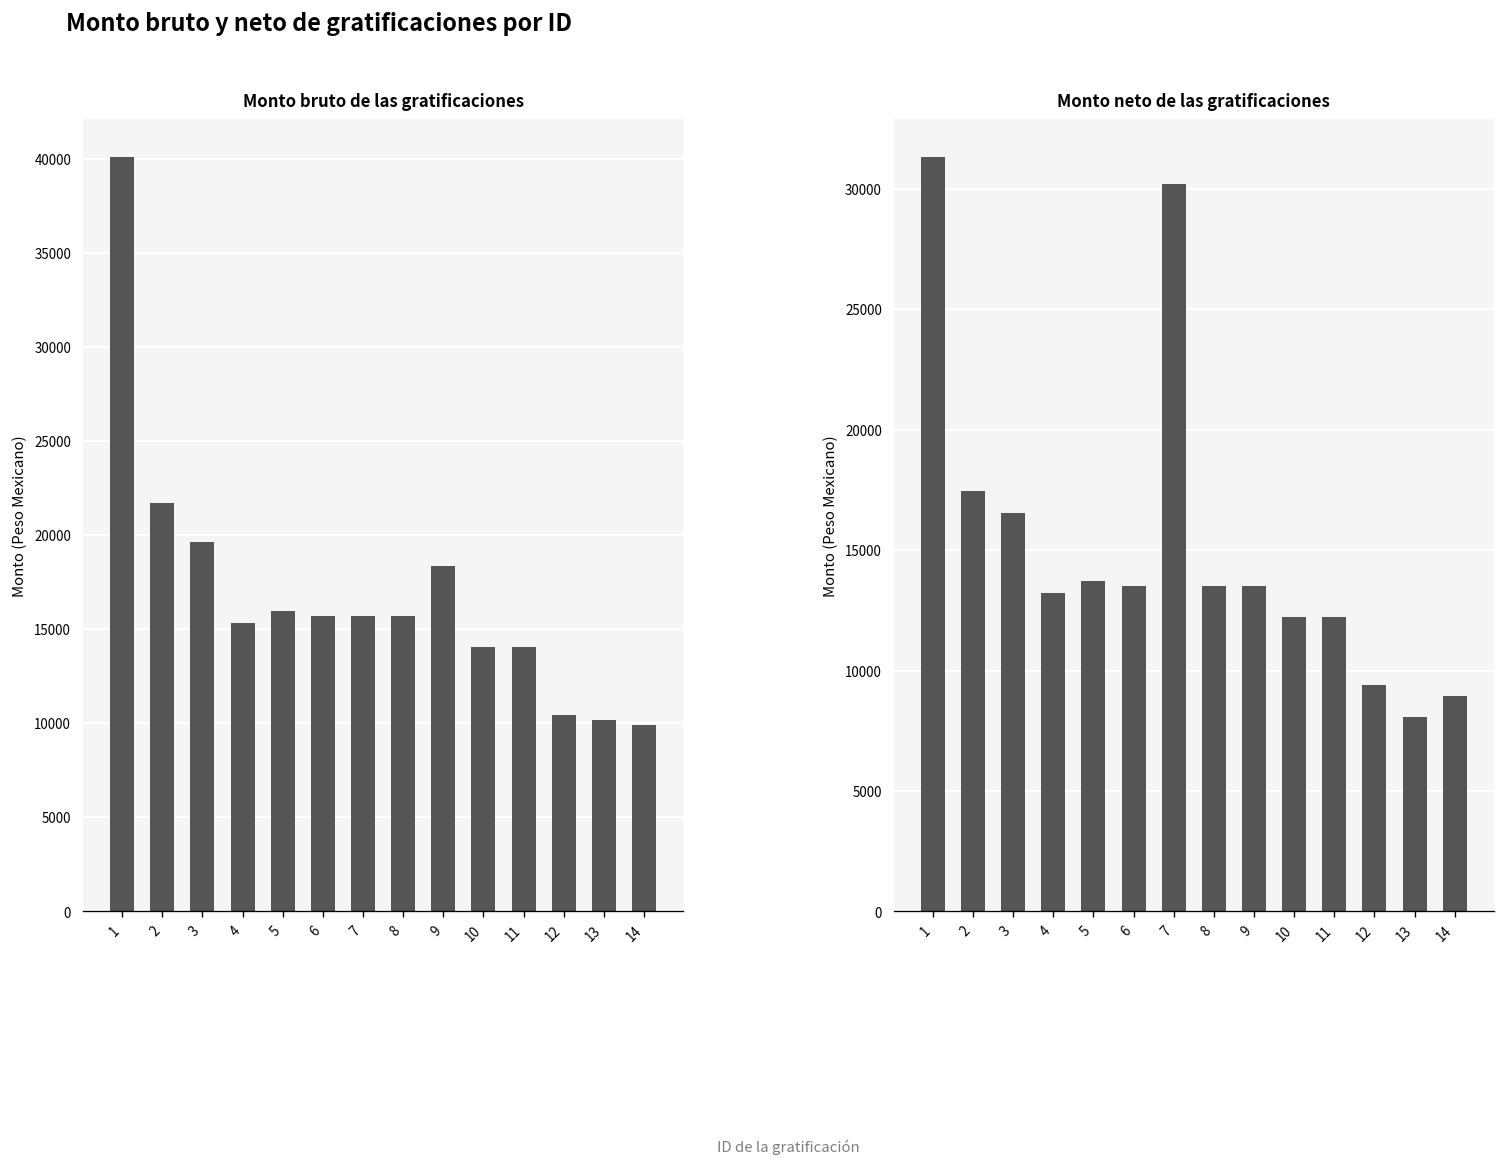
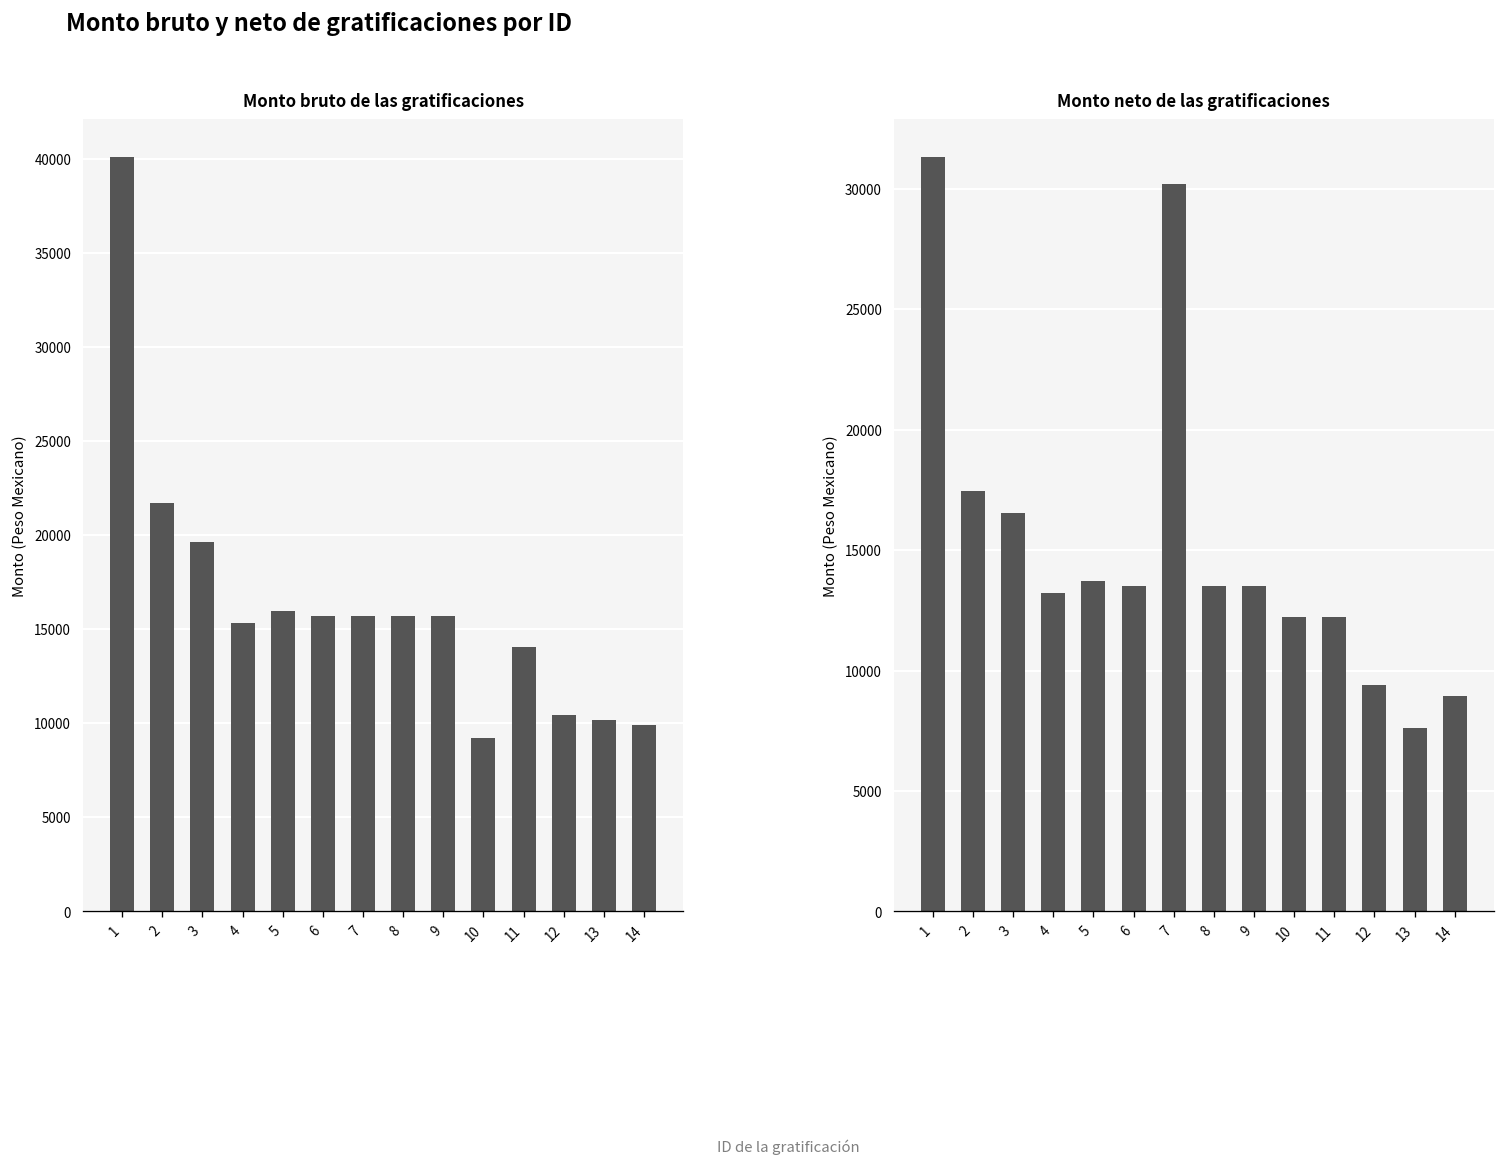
Monto bruto de las gratificaciones, 9: 18400 -> 15700
Monto bruto de las gratificaciones, 10: 14000 -> 9200
Monto neto de las gratificaciones, 13: 8100 -> 7600
